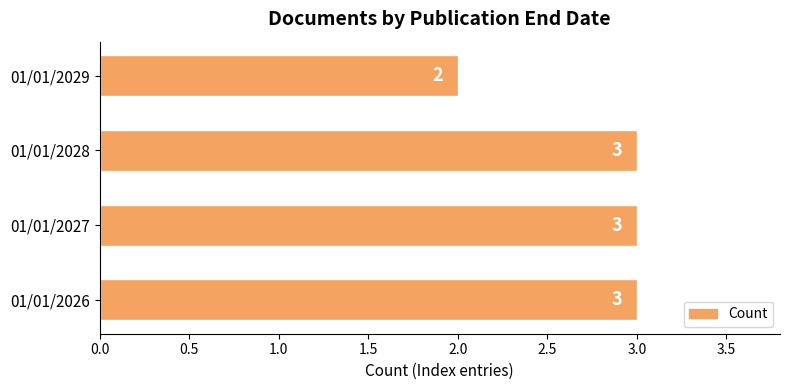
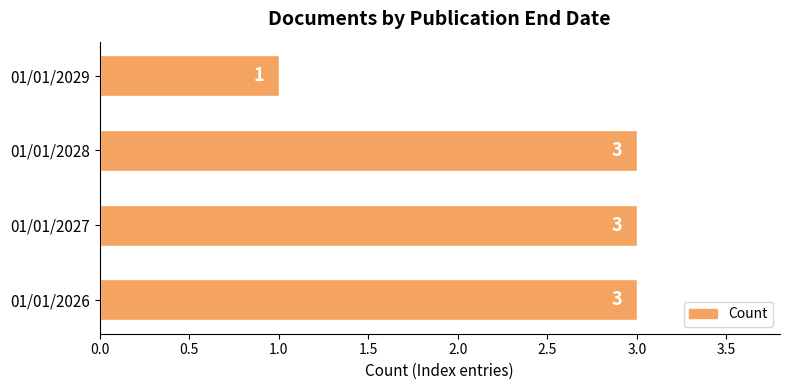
01/01/2029: 2 -> 1
